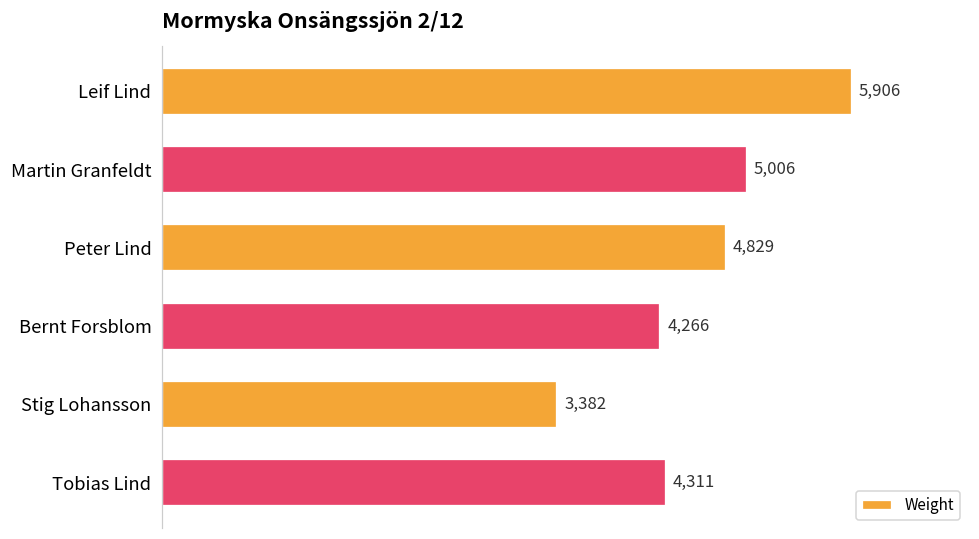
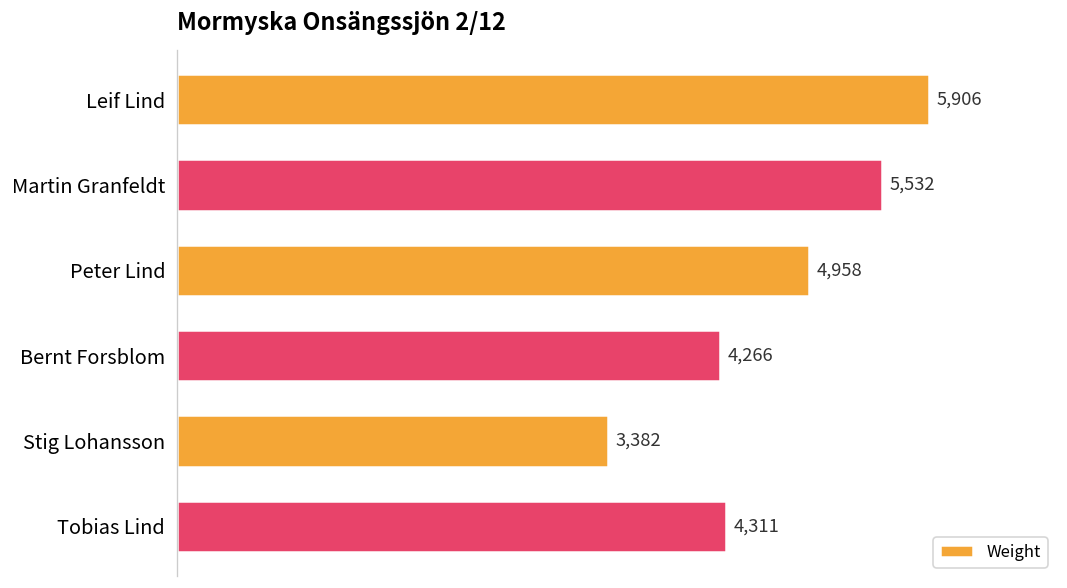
Martin Granfeldt: 5,006 -> 5,532
Peter Lind: 4,829 -> 4,958
